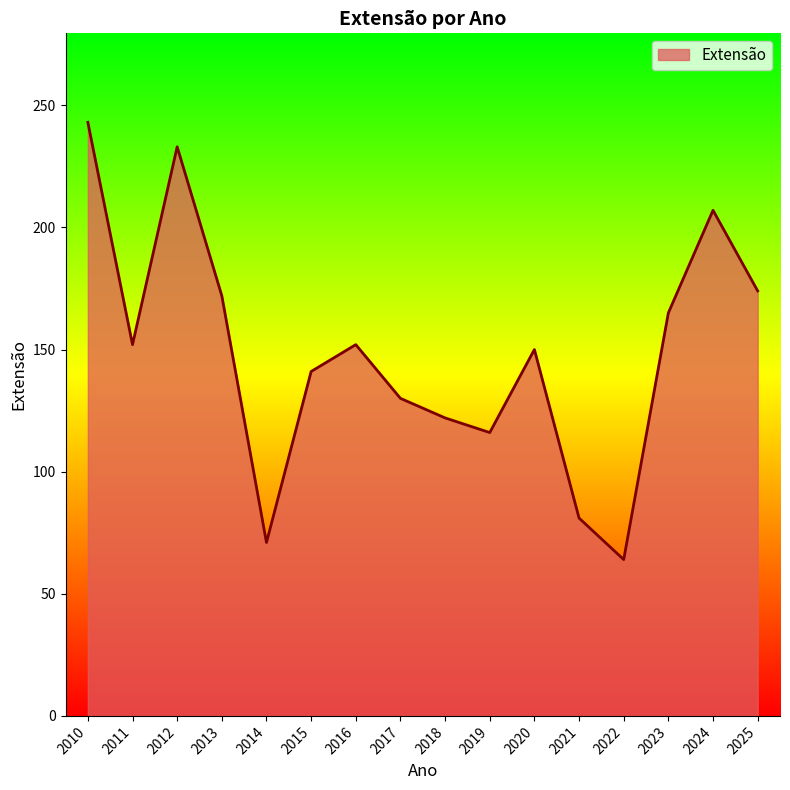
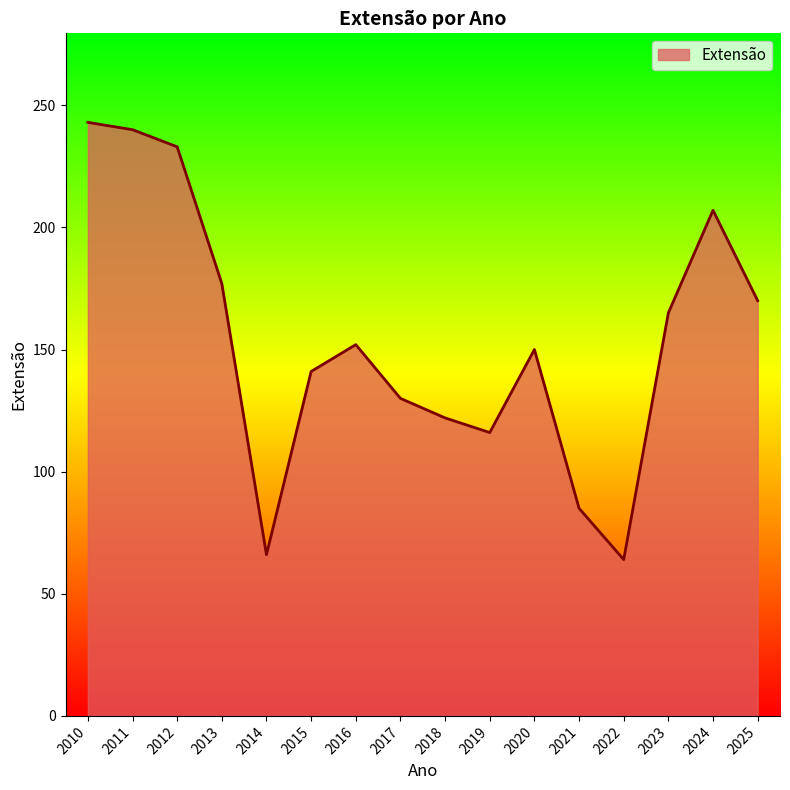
2011: 152 -> 240
2013: 172 -> 177
2014: 71 -> 66
2021: 81 -> 85
2025: 174 -> 170
